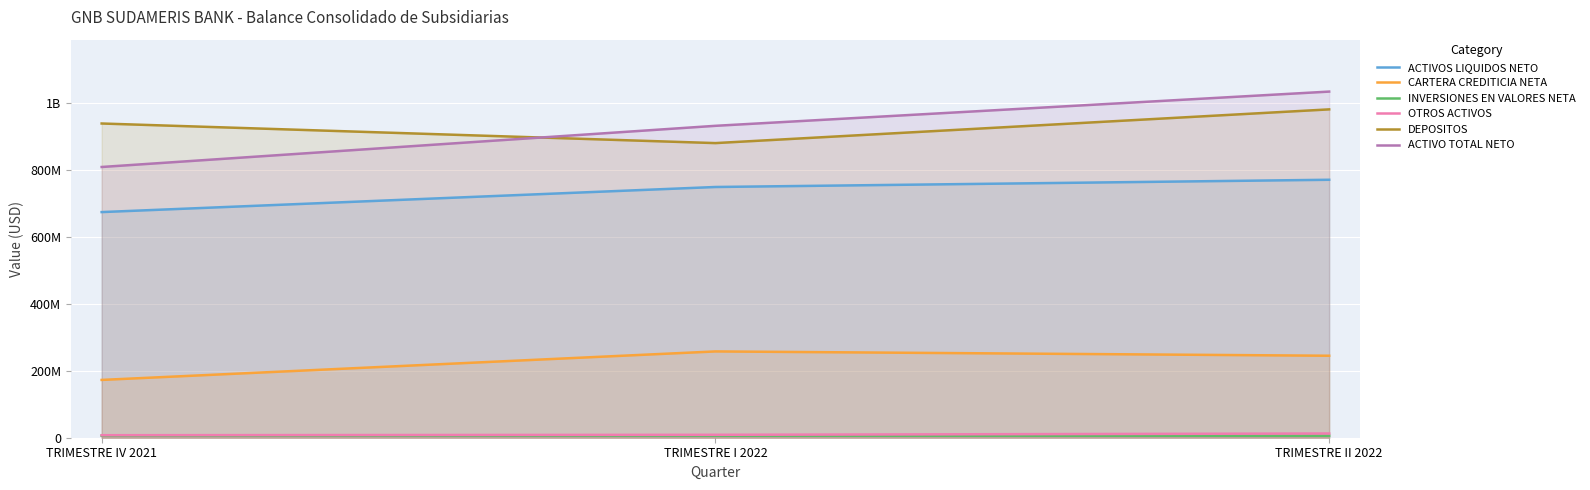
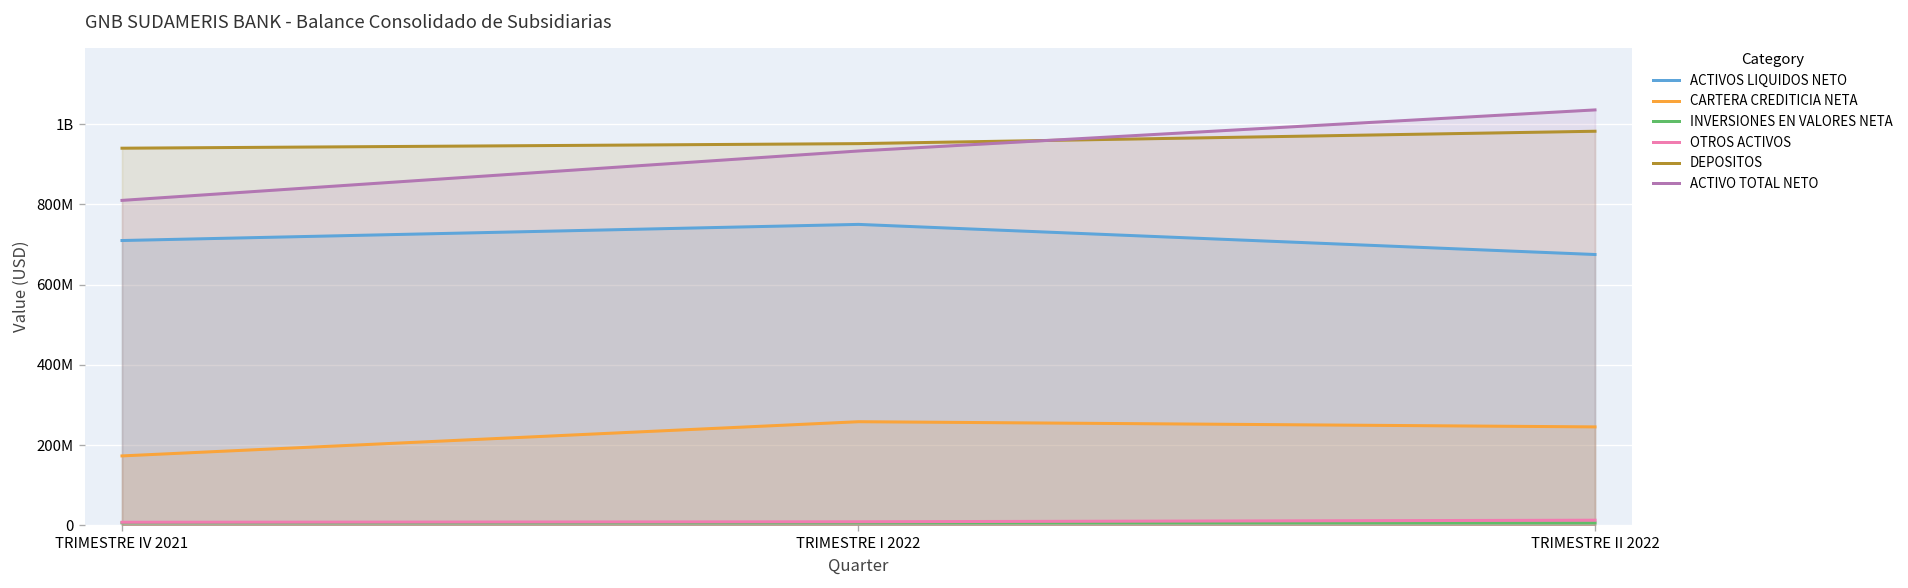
ACTIVOS LIQUIDOS NETO, TRIMESTRE IV 2021: 670000000 -> 710000000
DEPOSITOS, TRIMESTRE I 2022: 880000000 -> 950000000
ACTIVOS LIQUIDOS NETO, TRIMESTRE II 2022: 770000000 -> 670000000
